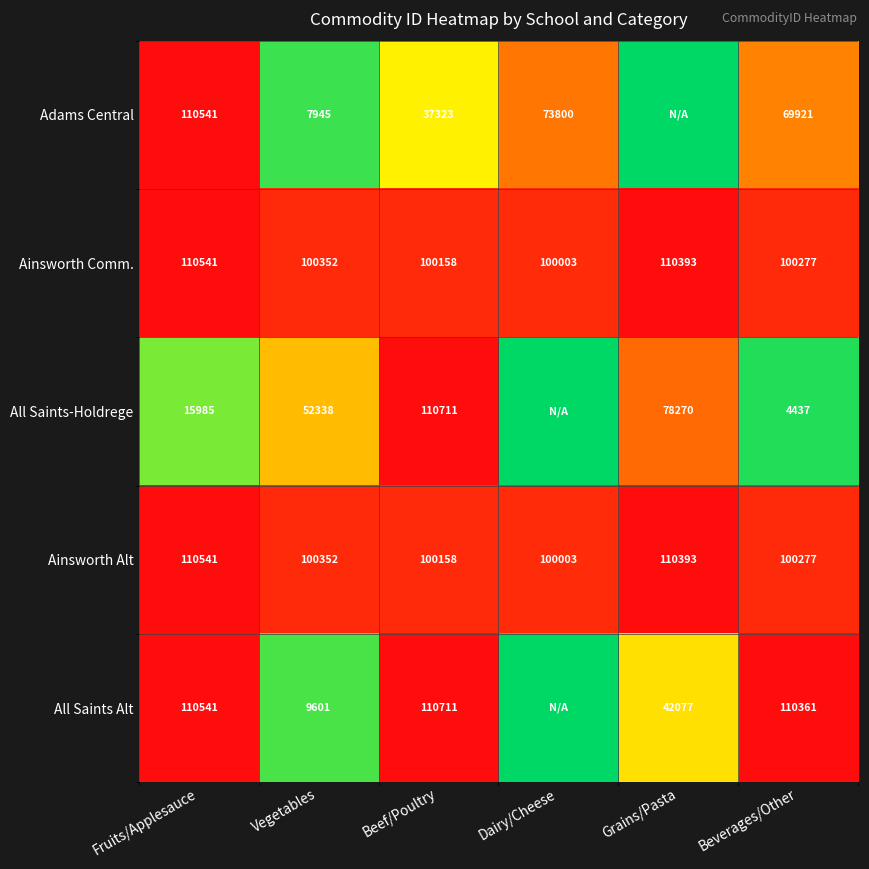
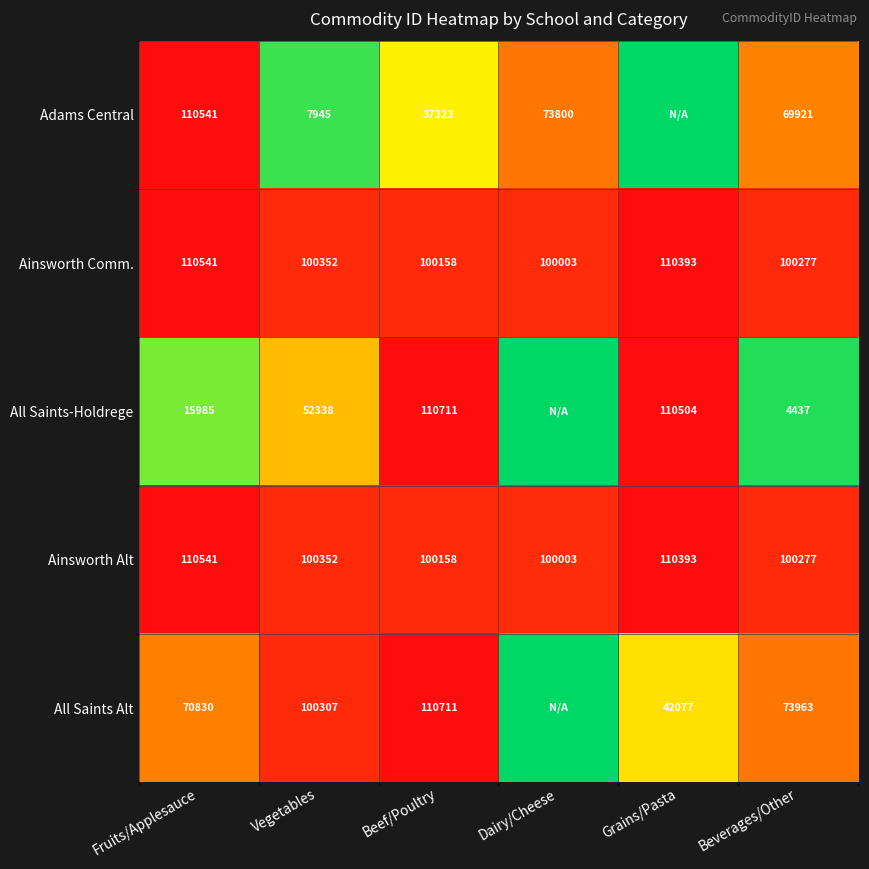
All Saints-Holdrege, Grains/Pasta: 78270 -> 110504
All Saints Alt, Fruits/Applesauce: 110541 -> 70830
All Saints Alt, Vegetables: 9601 -> 100307
All Saints Alt, Beverages/Other: 110361 -> 73963
